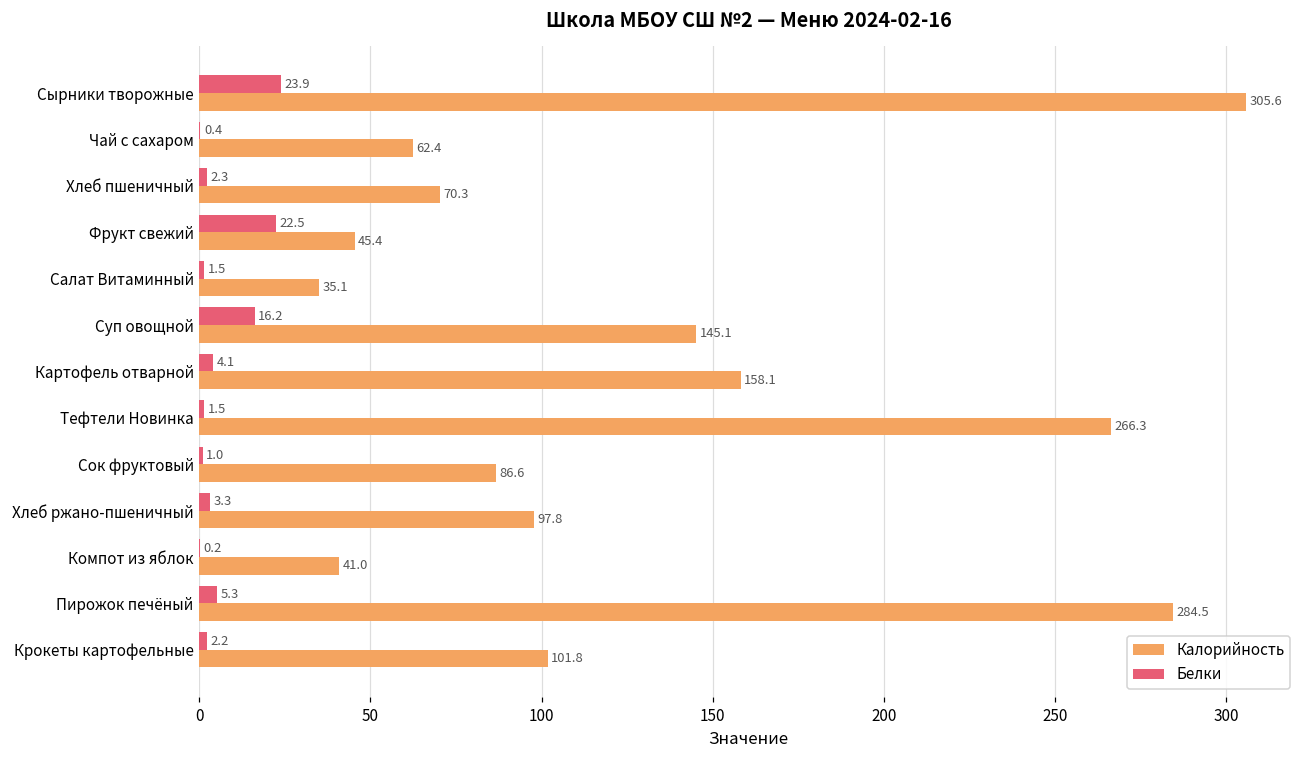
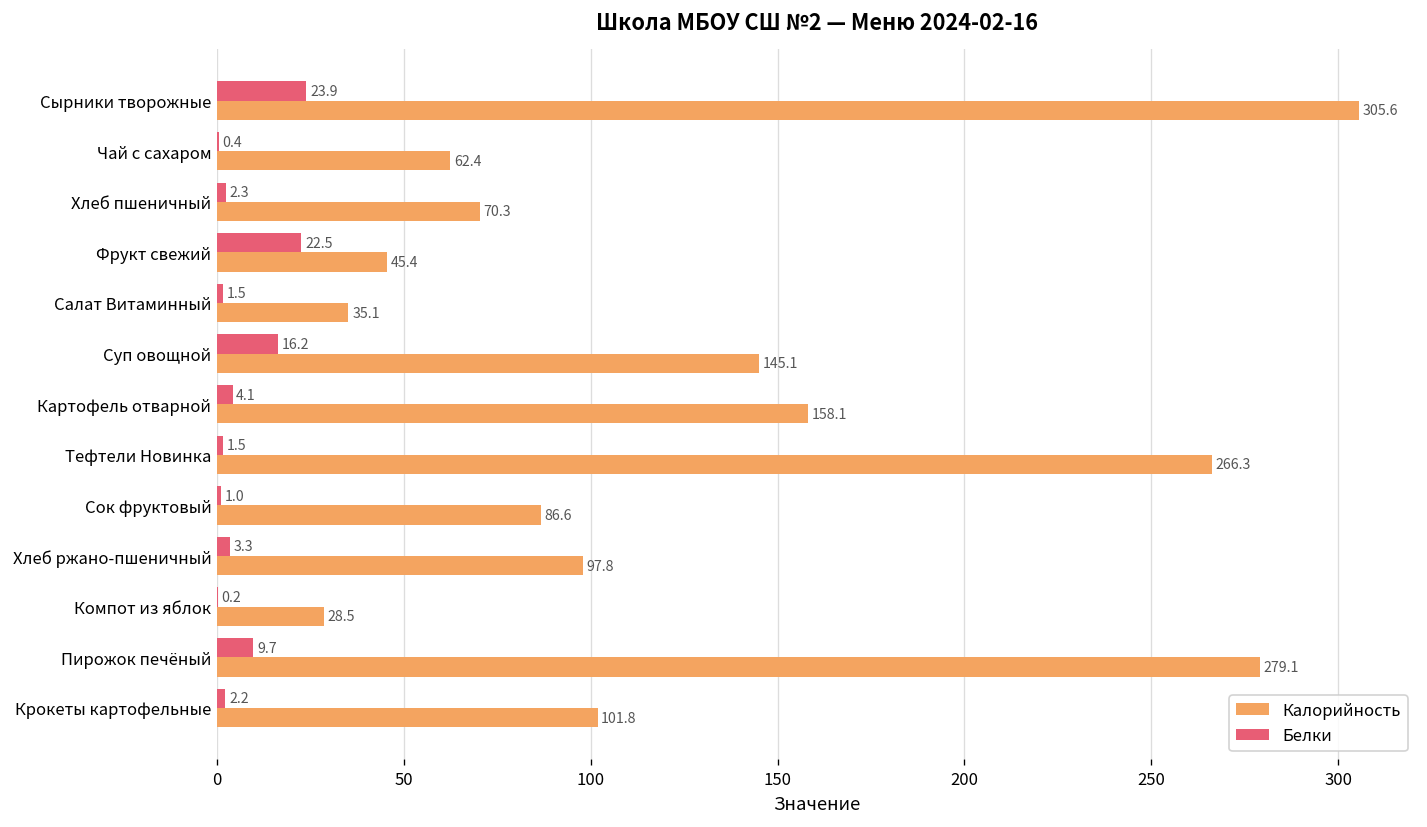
Калорийность, Компот из яблок: 41.0 -> 28.5
Белки, Пирожок печёный: 5.3 -> 9.7
Калорийность, Пирожок печёный: 284.5 -> 279.1
